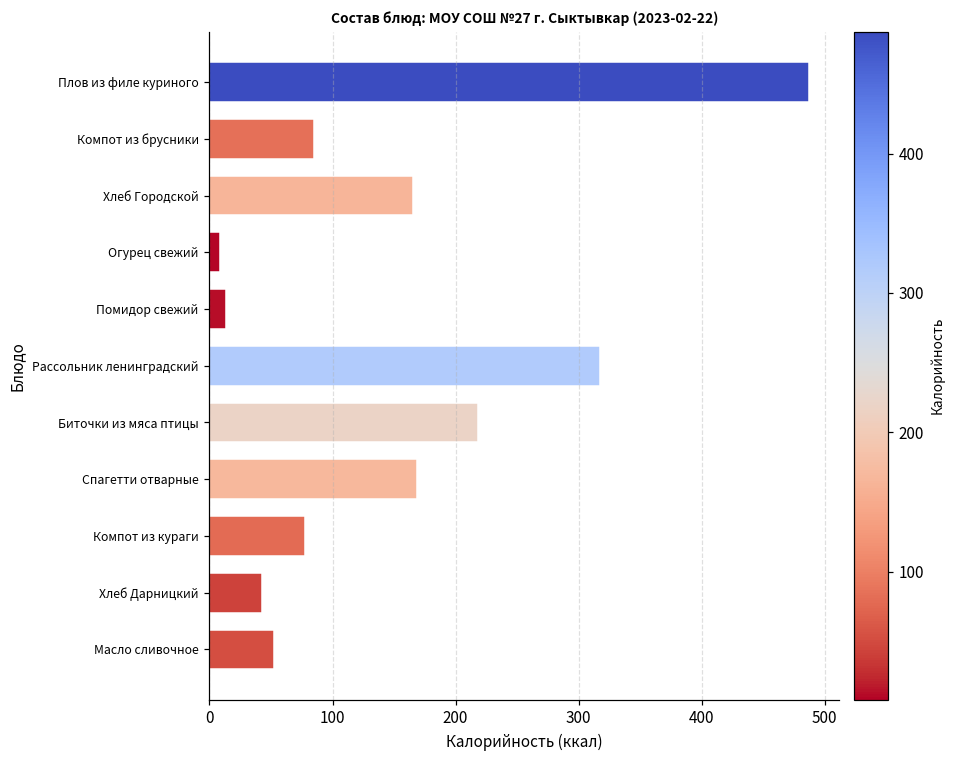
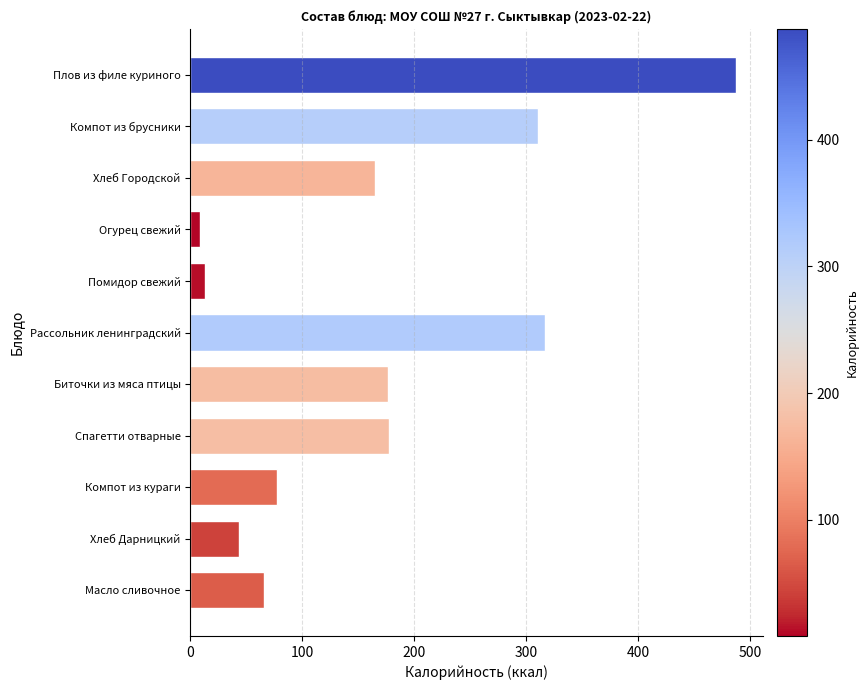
Компот из брусники: 85 -> 311
Биточки из мяса птицы: 218 -> 177
Спагетти отварные: 168 -> 177
Масло сливочное: 52 -> 66
